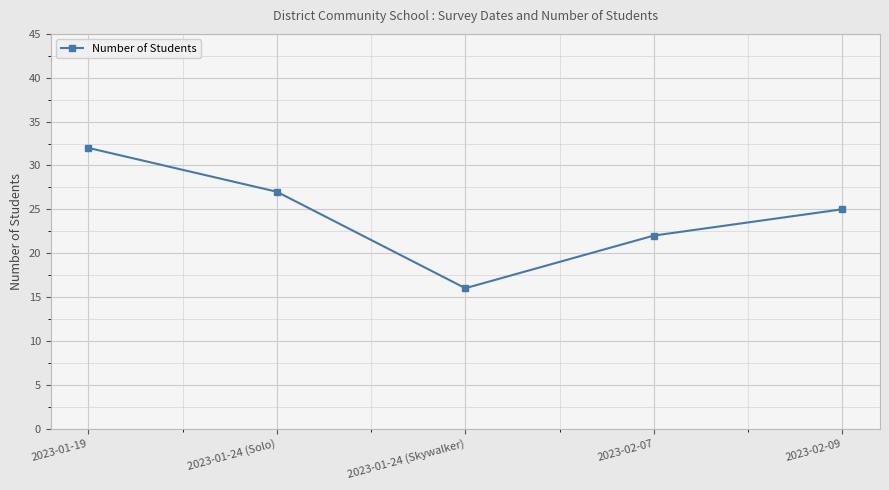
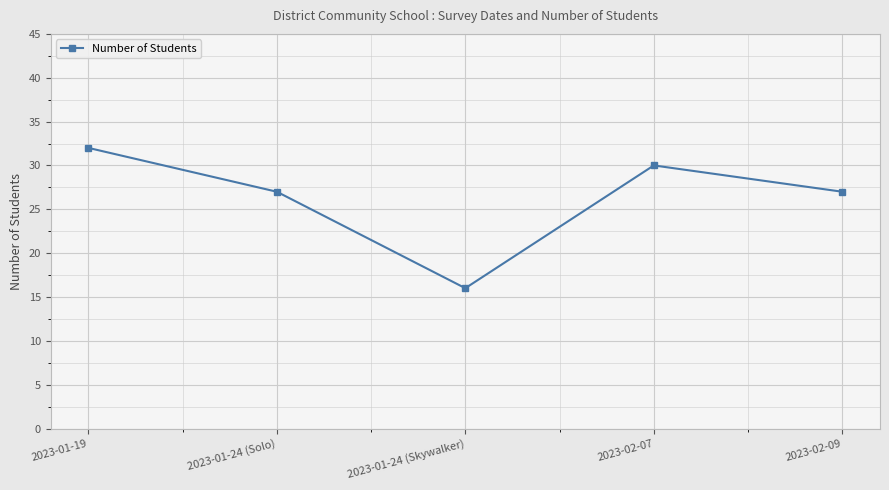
2023-02-07: 22 -> 30
2023-02-09: 25 -> 27
